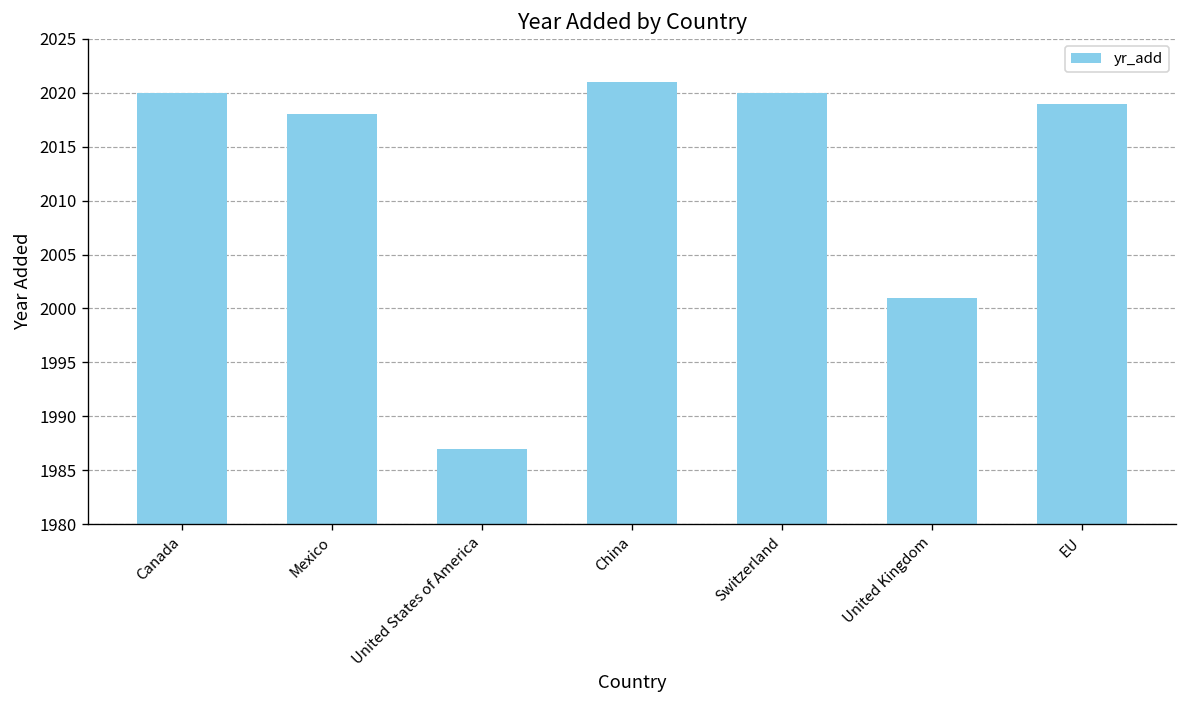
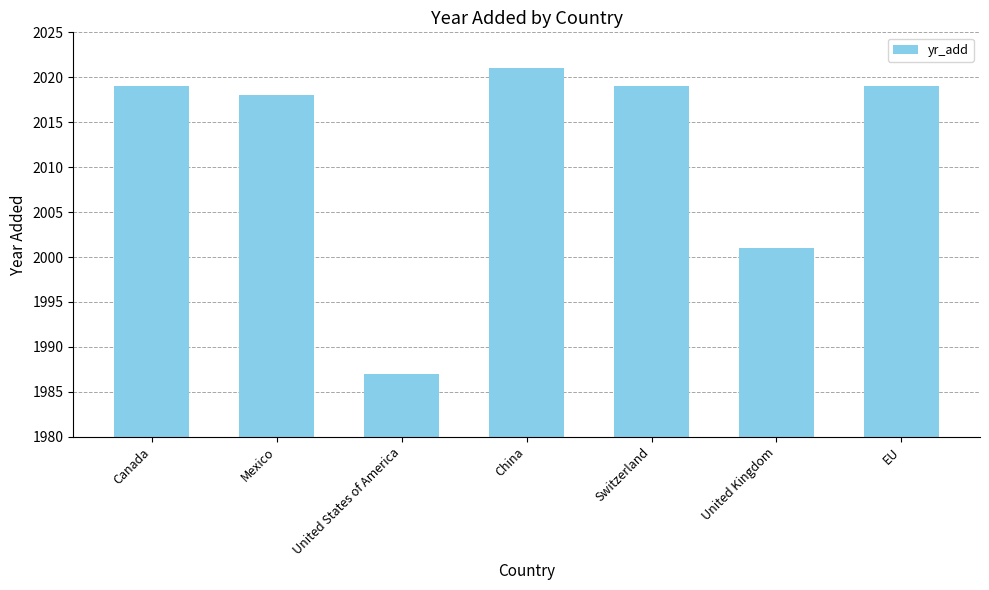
Canada: 2020 -> 2019
Switzerland: 2020 -> 2019
